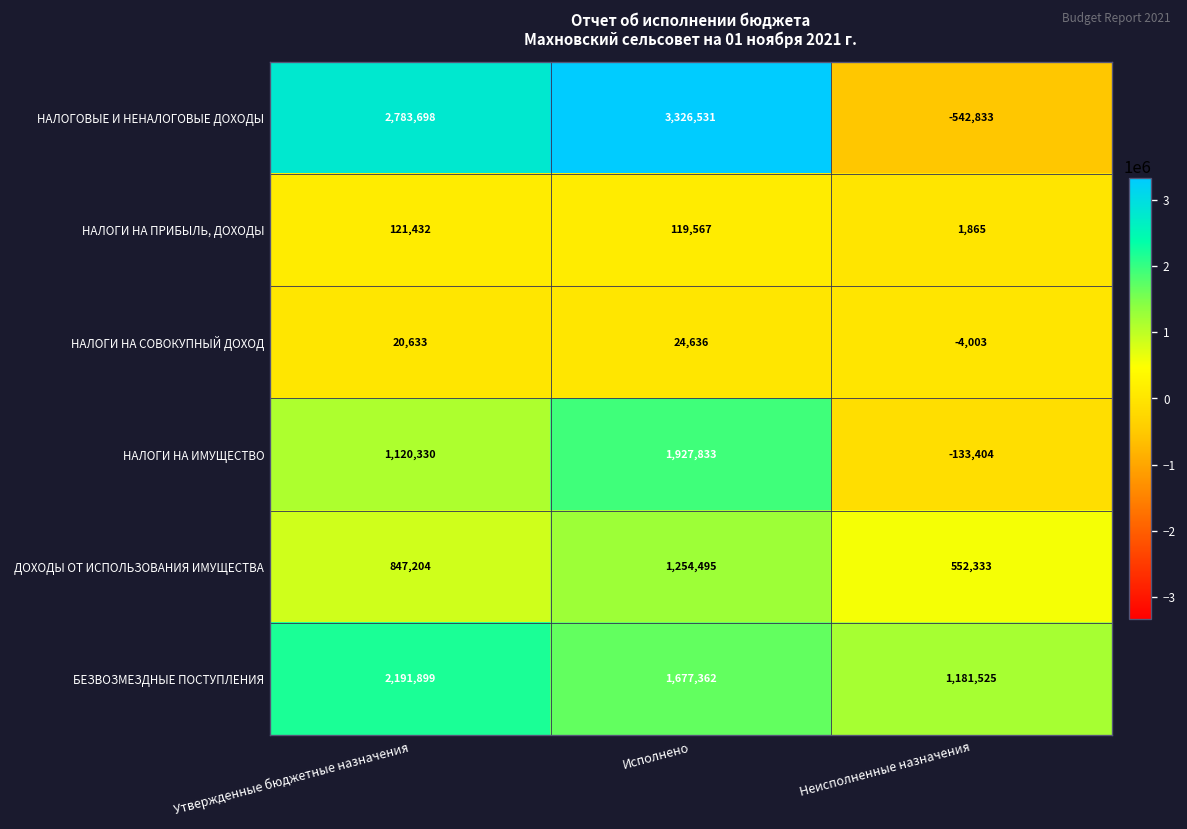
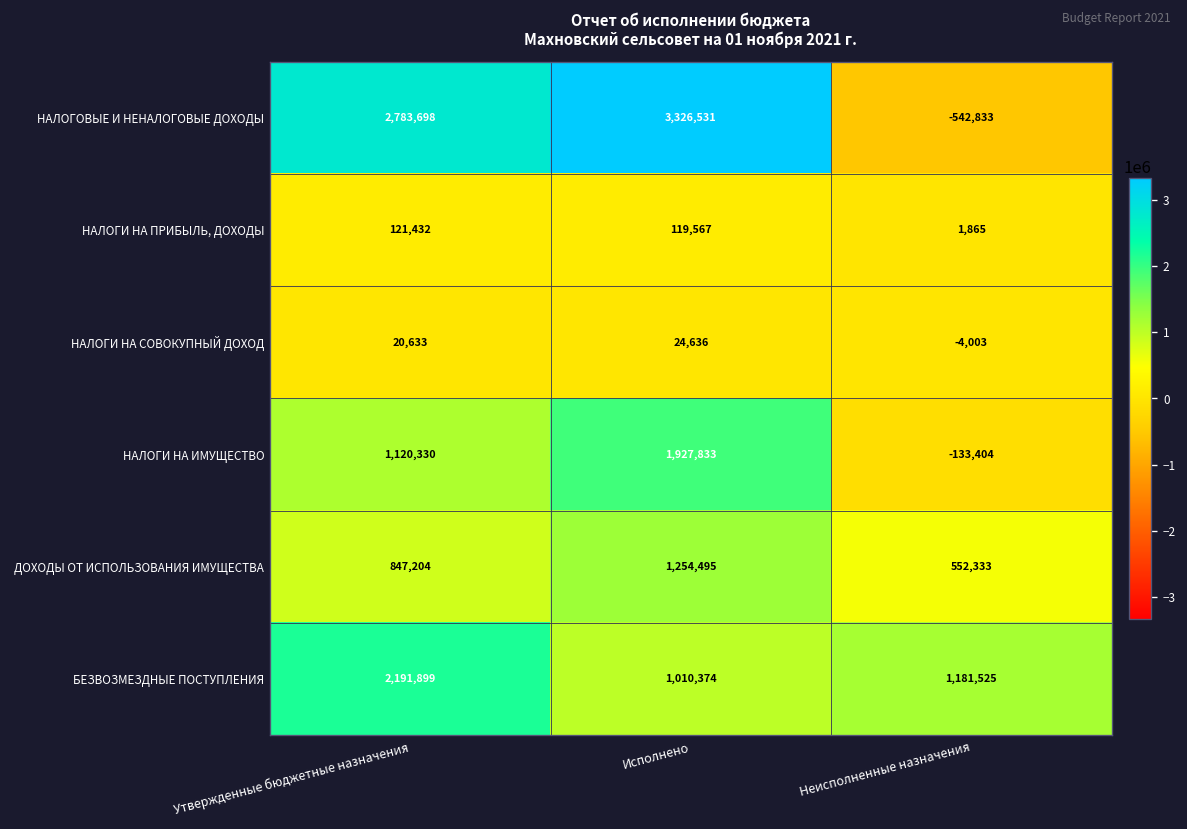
БЕЗВОЗМЕЗДНЫЕ ПОСТУПЛЕНИЯ, Исполнено: 1,677,362 -> 1,010,374
